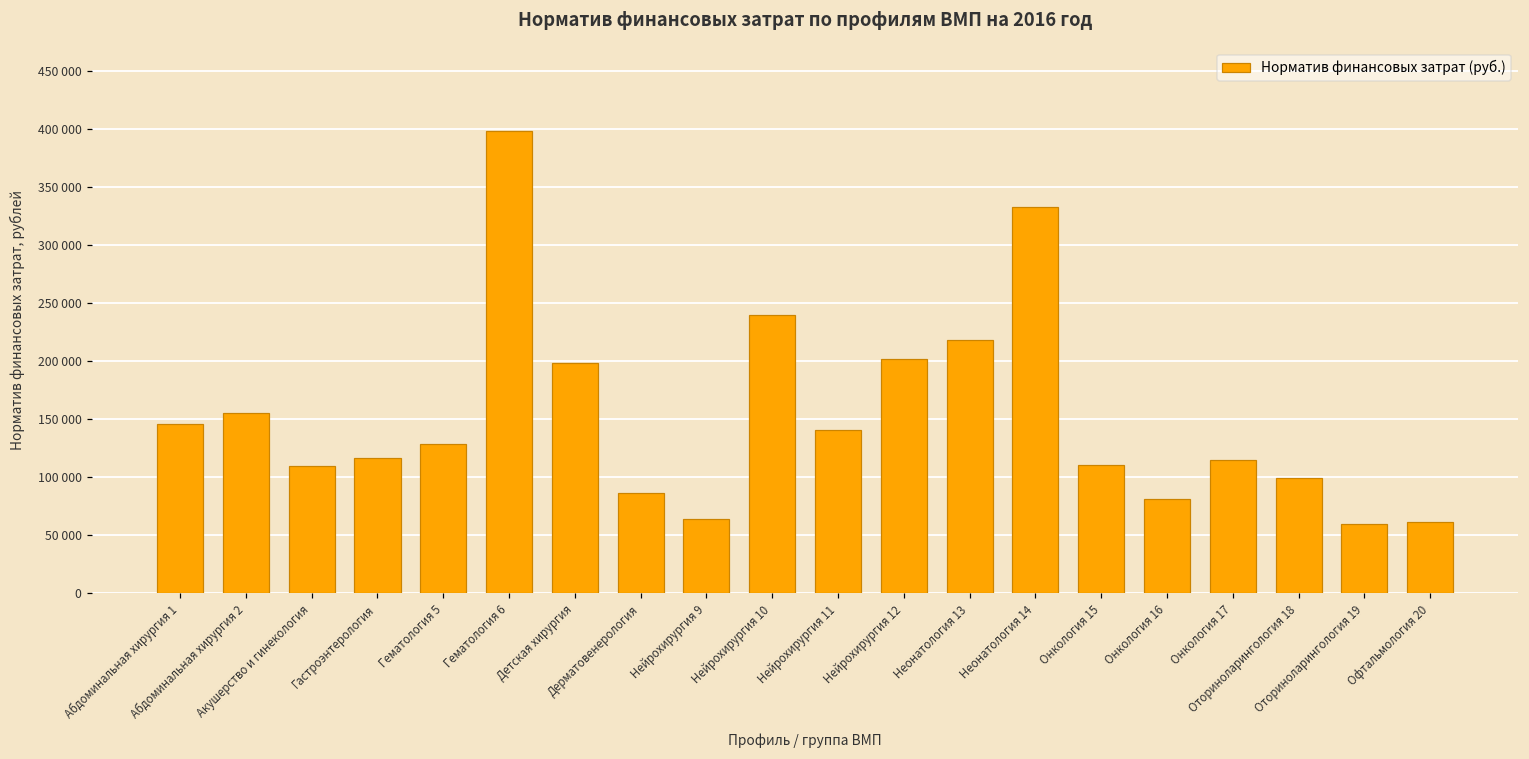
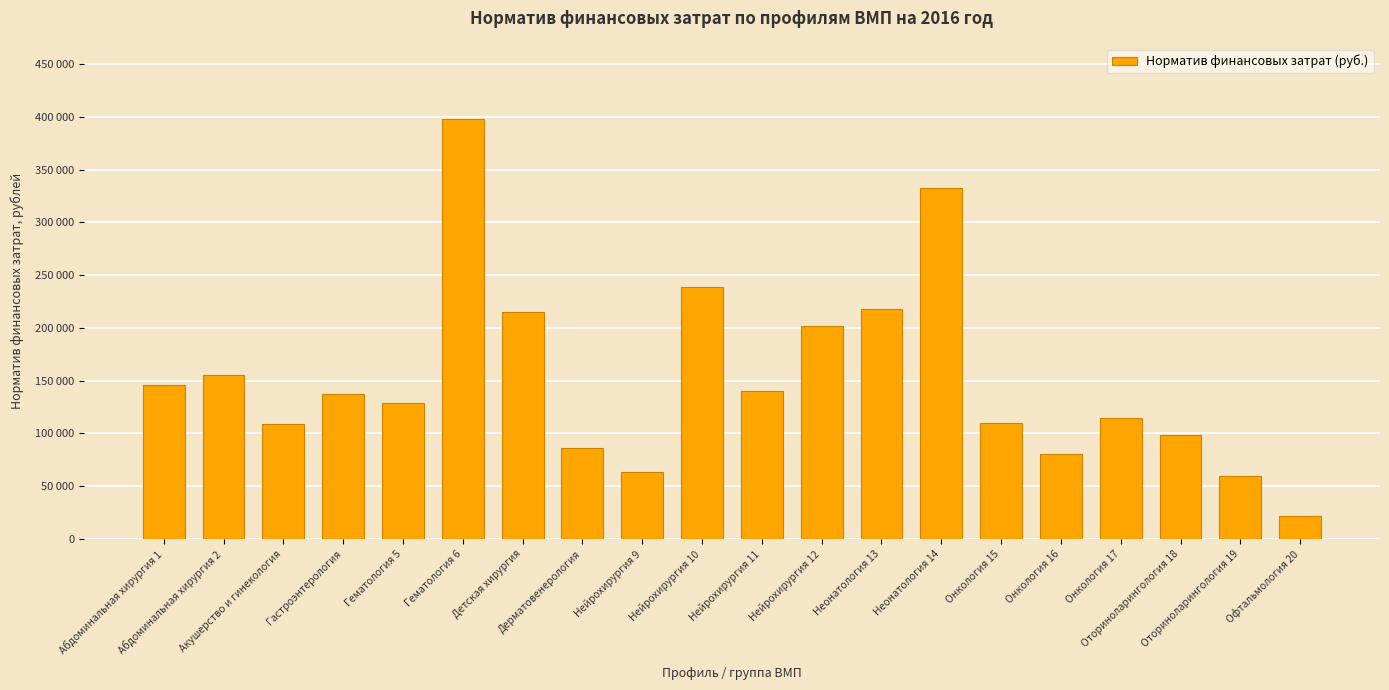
Гастроэнтерология: 117000 -> 137000
Детская хирургия: 198000 -> 215000
Офтальмология 20: 61000 -> 21000
